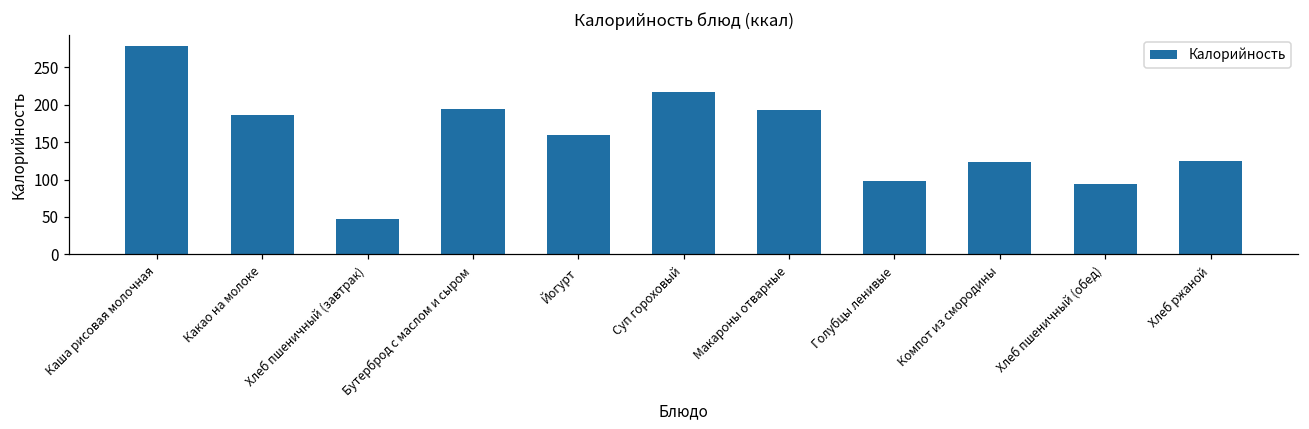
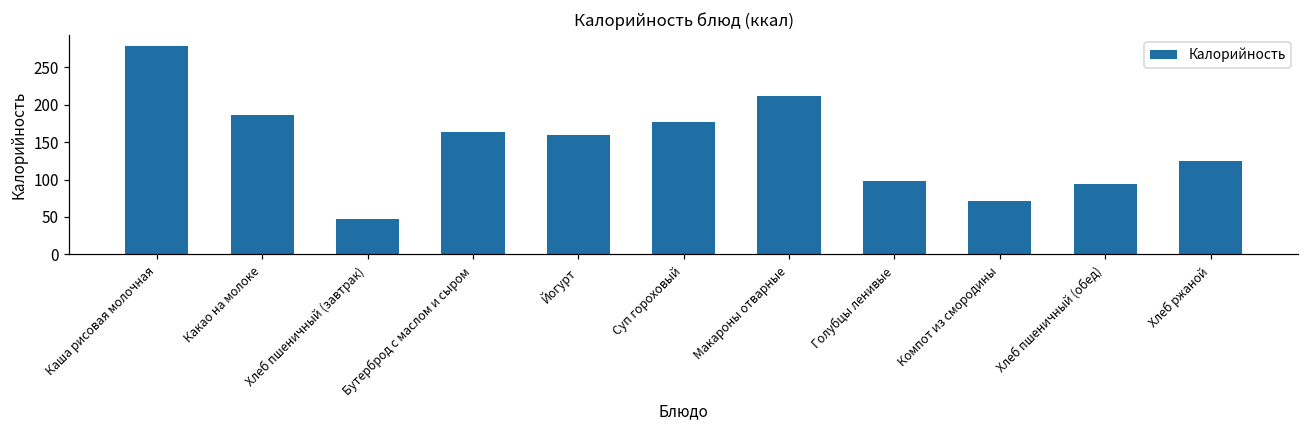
Бутерброд с маслом и сыром: 190 -> 160
Суп гороховый: 220 -> 180
Макароны отварные: 190 -> 210
Компот из смородины: 120 -> 70
